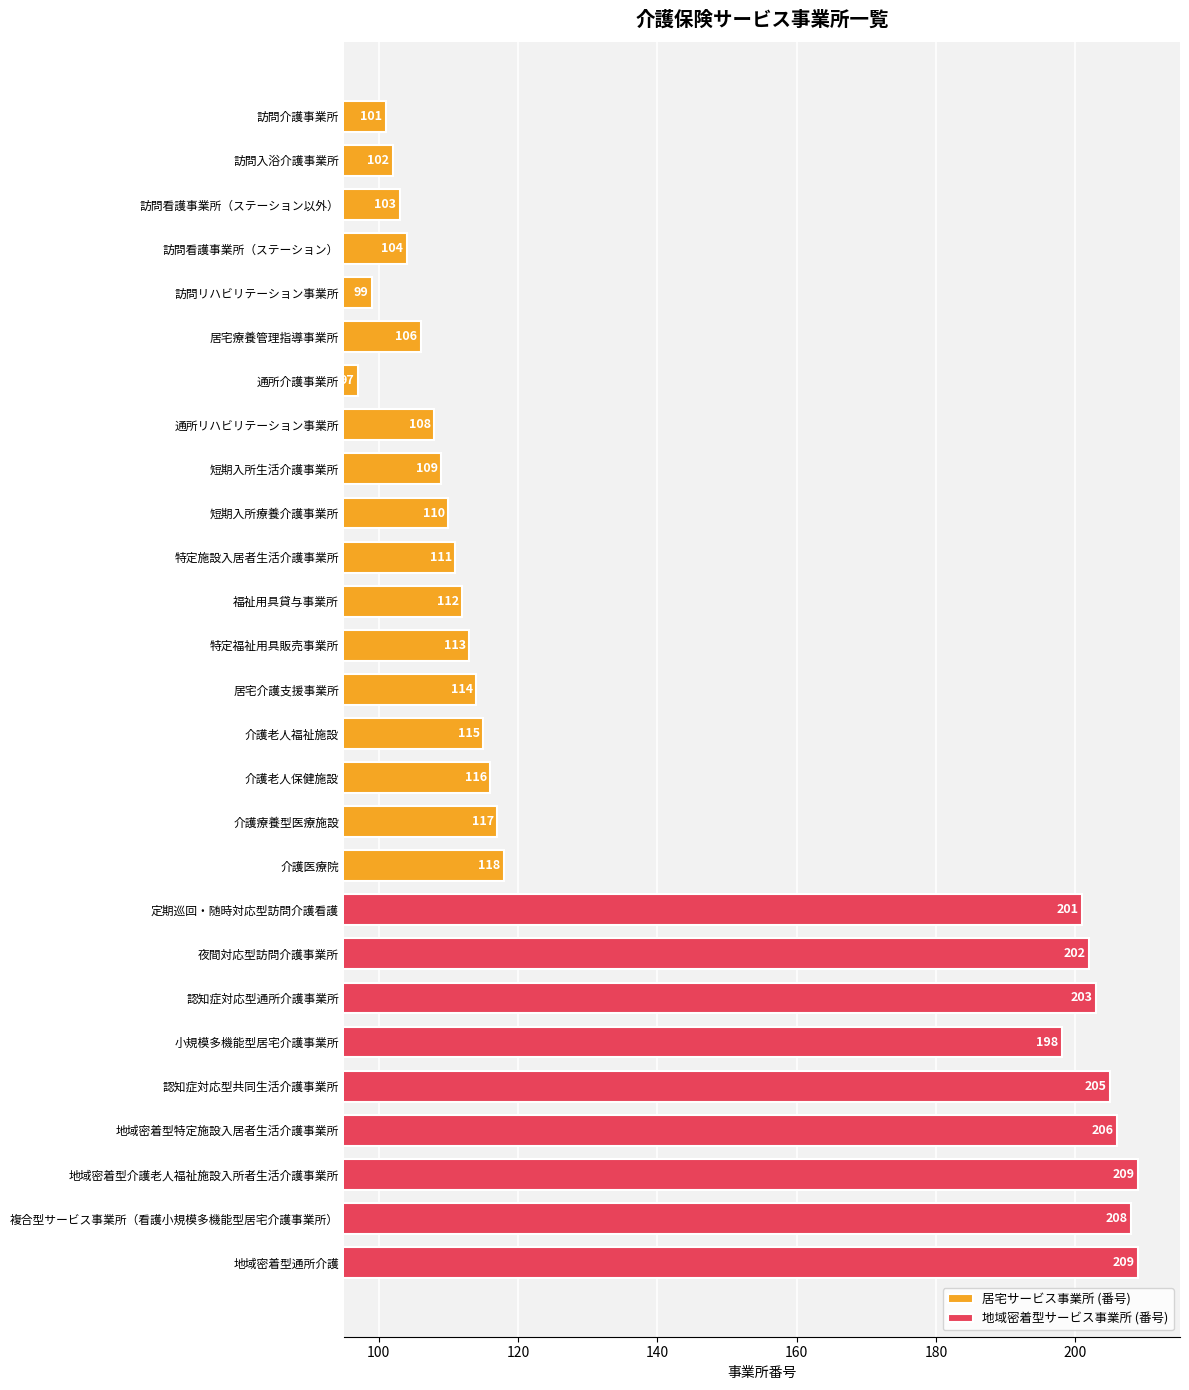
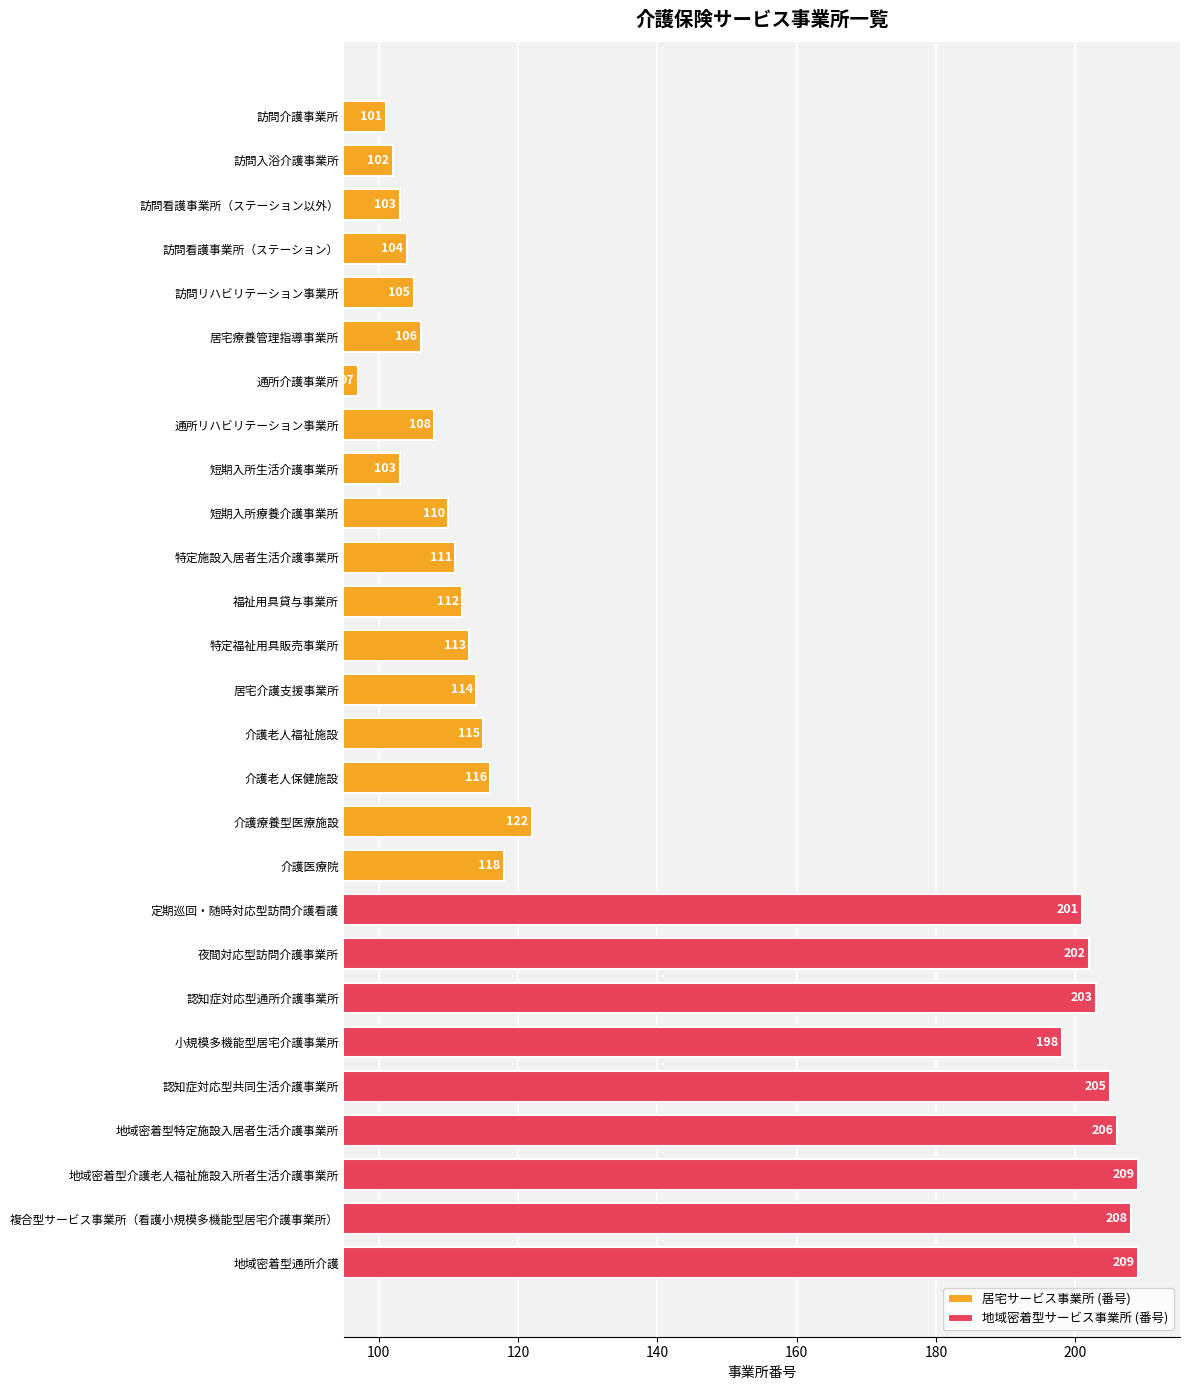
居宅サービス事業所 (番号), 訪問リハビリテーション事業所: 99 -> 105
居宅サービス事業所 (番号), 短期入所生活介護事業所: 109 -> 103
居宅サービス事業所 (番号), 介護療養型医療施設: 117 -> 122
